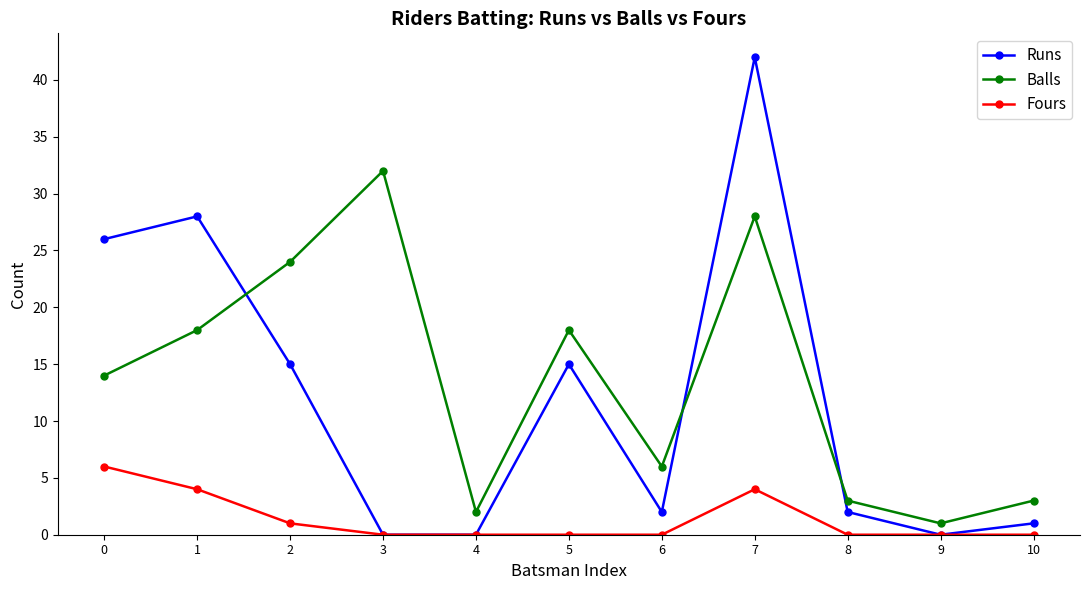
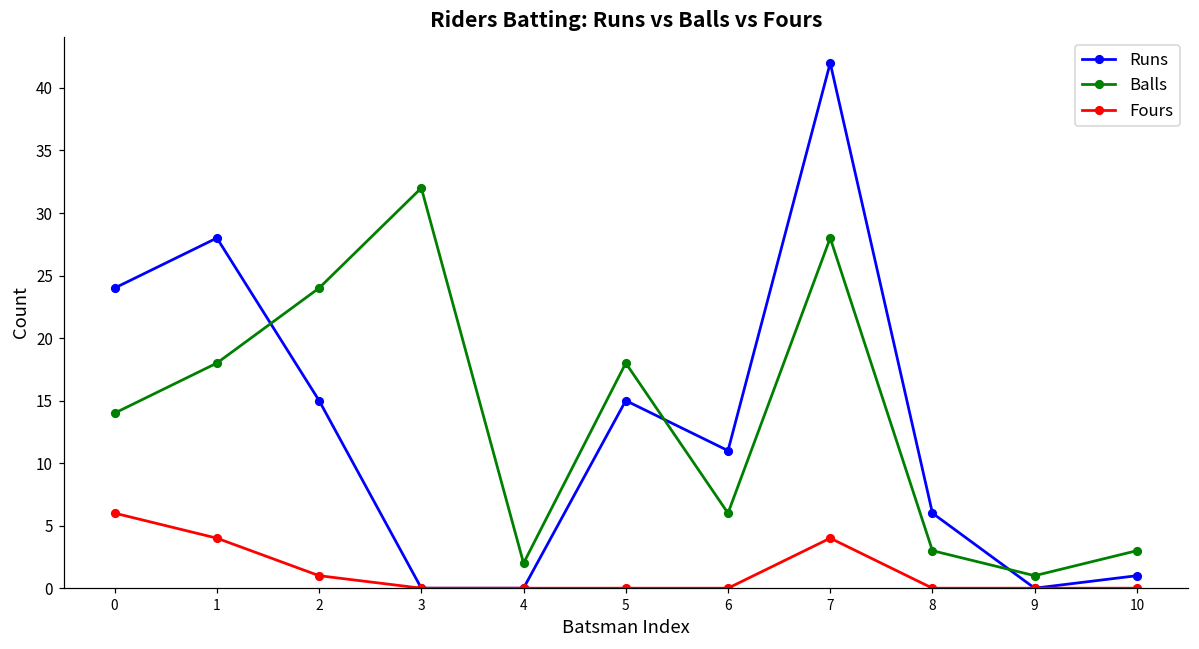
Runs, 0: 26 -> 24
Runs, 6: 2 -> 11
Runs, 8: 2 -> 6
